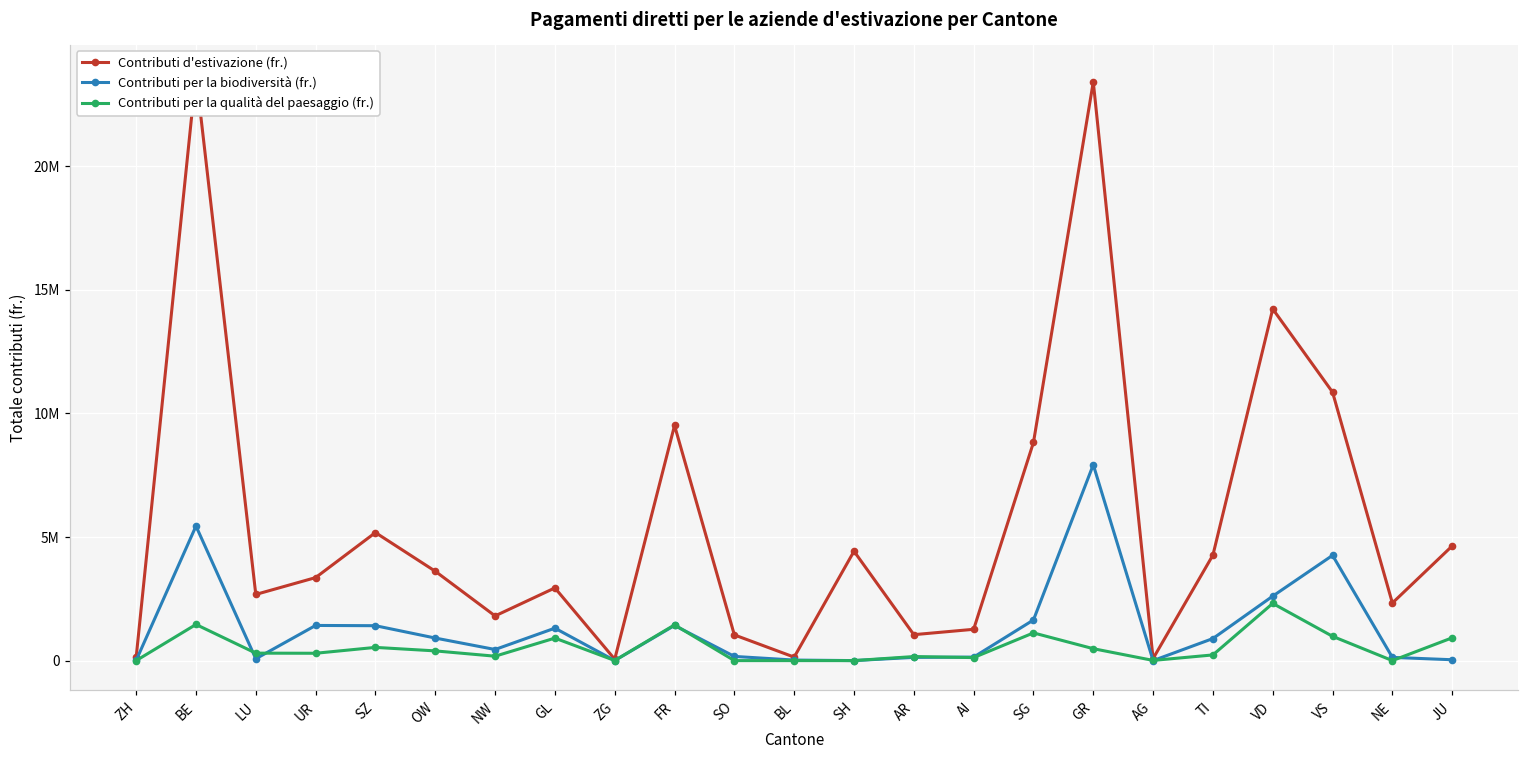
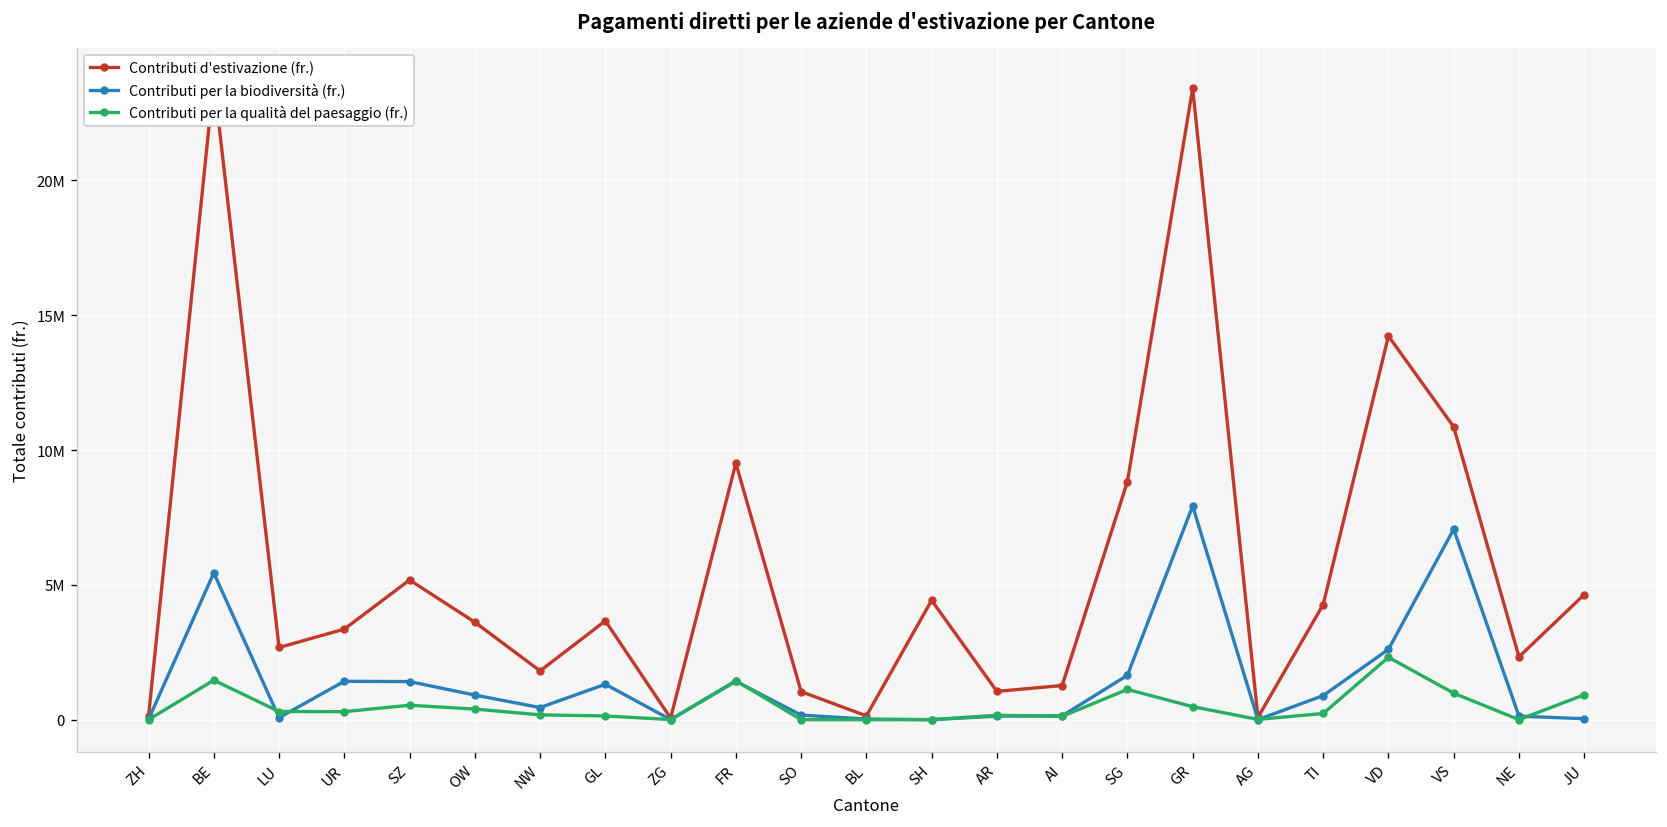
Contributi d'estivazione (fr.), GL: 2900000 -> 3700000
Contributi per la qualità del paesaggio (fr.), GL: 900000 -> 100000
Contributi per la biodiversità (fr.), VS: 4300000 -> 7100000
